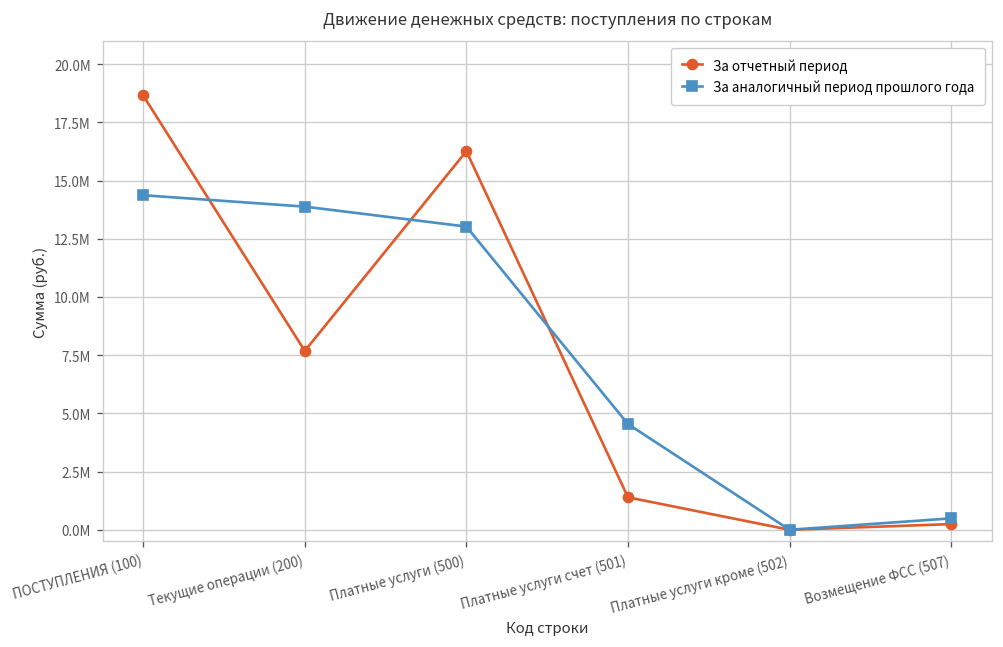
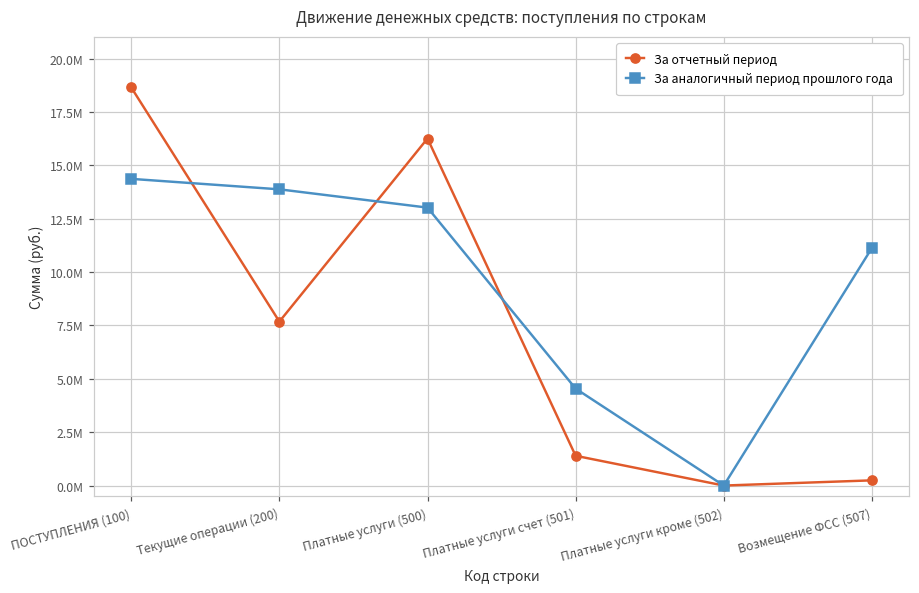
За аналогичный период прошлого года, Возмещение ФСС (507): 500000 -> 11100000
